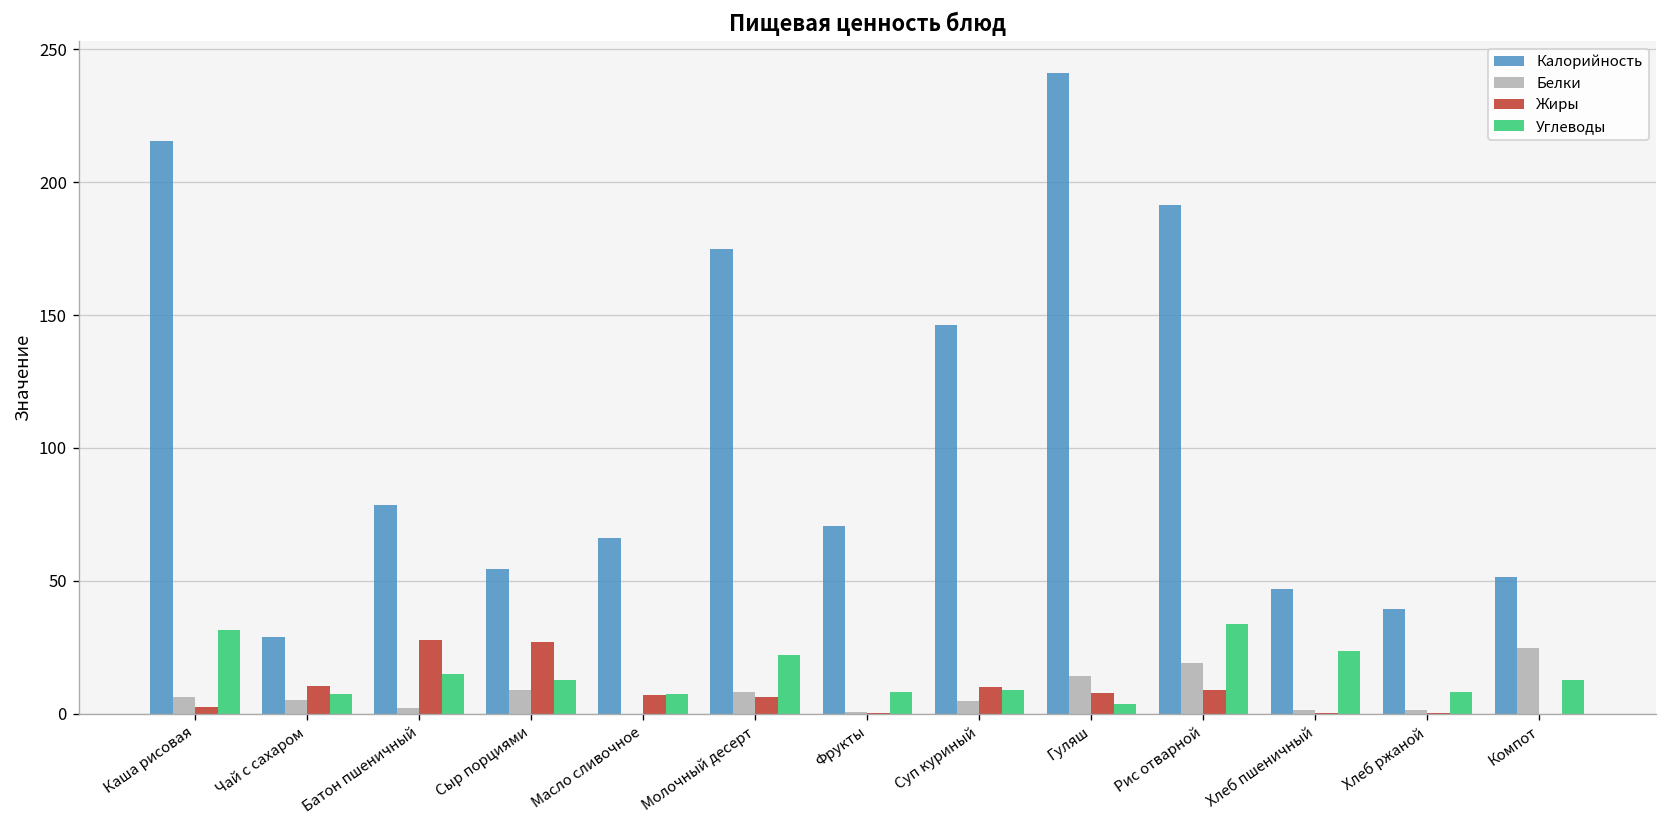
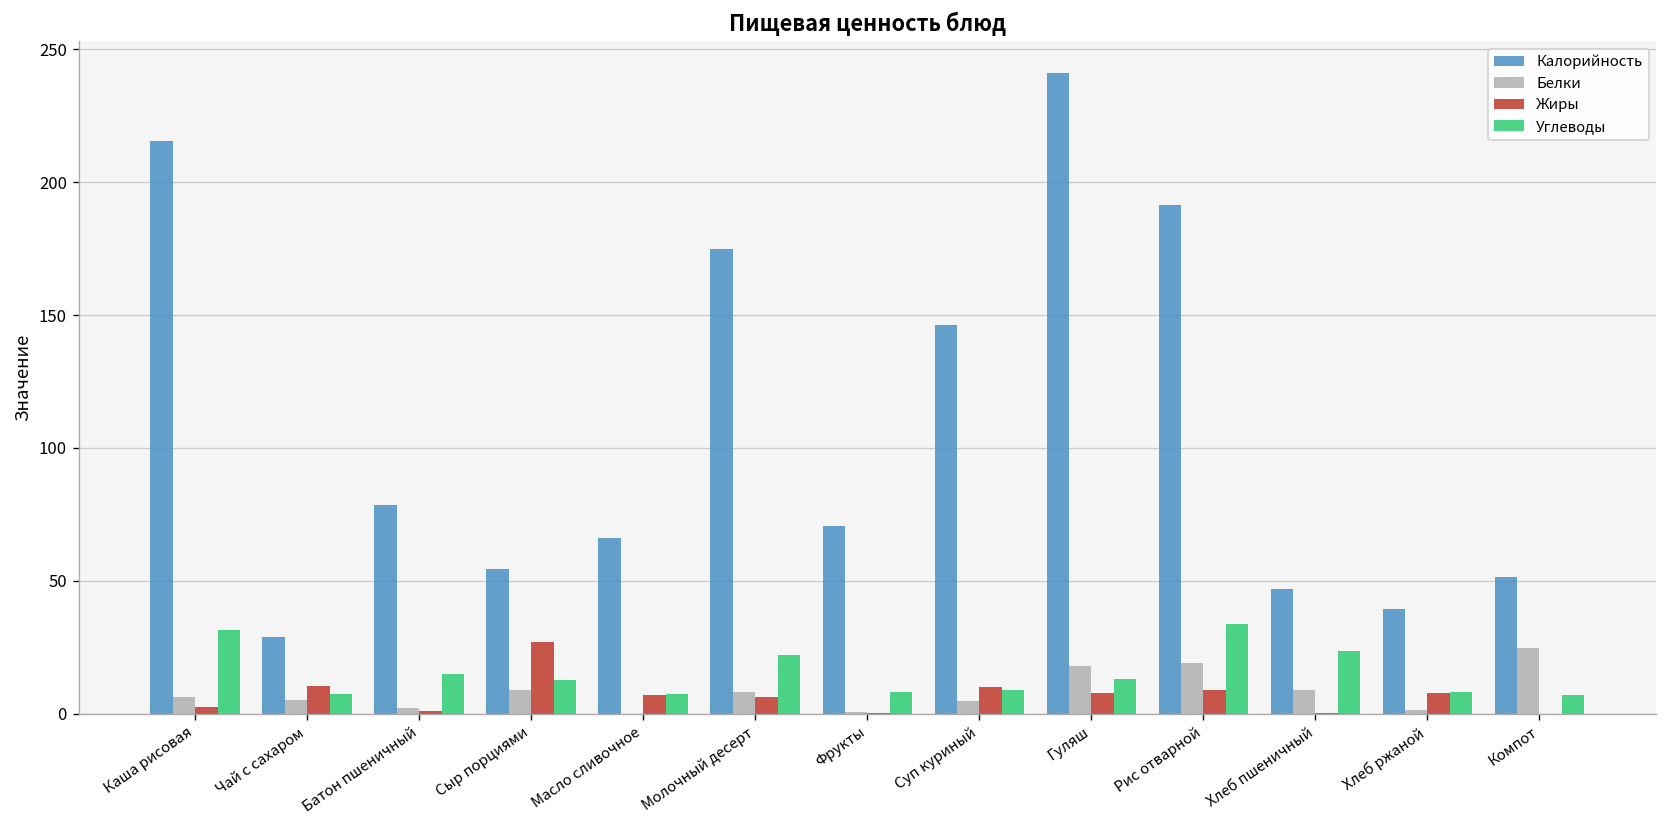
Жиры, Батон пшеничный: 28 -> 1
Белки, Гуляш: 14 -> 18
Углеводы, Гуляш: 4 -> 13
Белки, Хлеб пшеничный: 2 -> 9
Жиры, Хлеб ржаной: 0 -> 8
Углеводы, Компот: 13 -> 7
